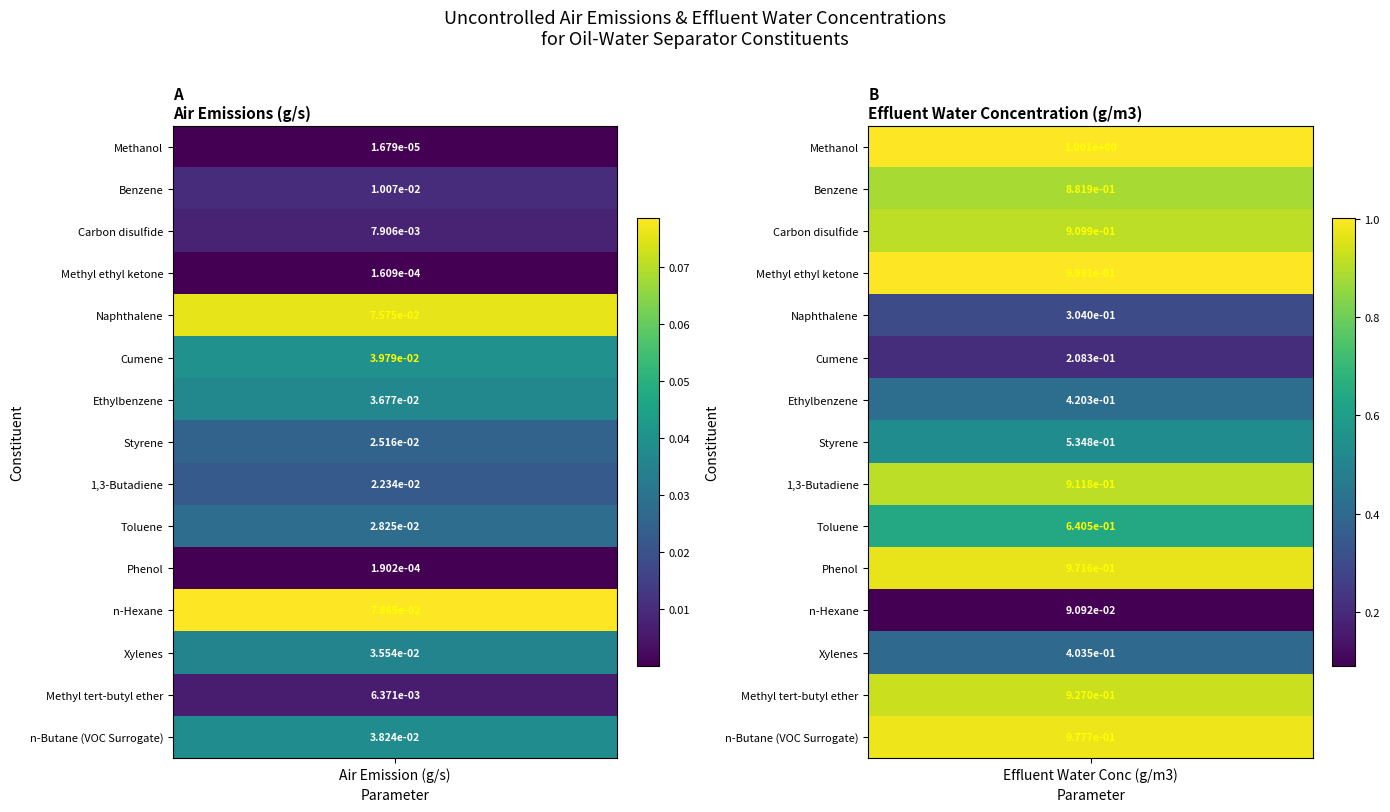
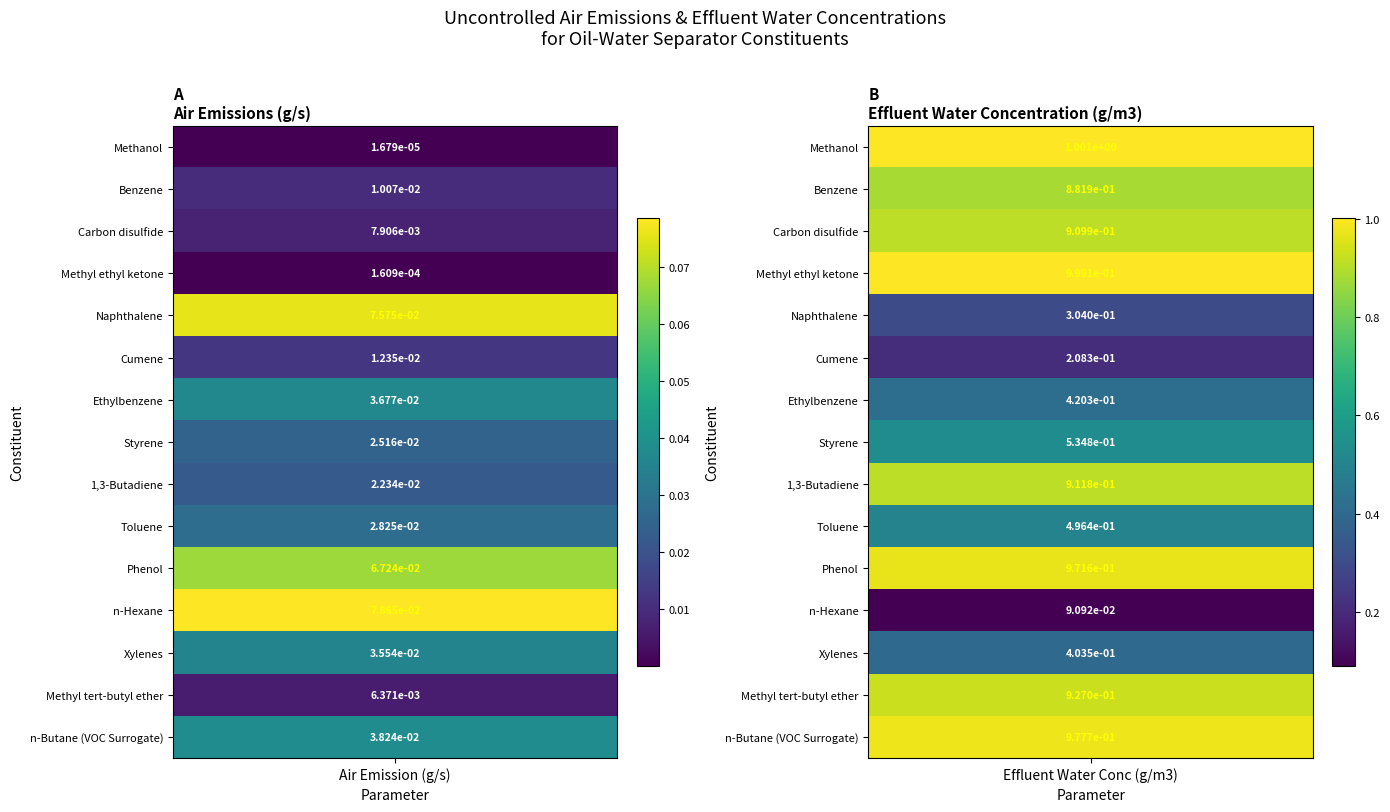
A Air Emissions (g/s), Cumene, Air Emission (g/s): 3.979e-02 -> 1.235e-02
A Air Emissions (g/s), Phenol, Air Emission (g/s): 1.902e-04 -> 6.724e-02
B Effluent Water Concentration (g/m3), Toluene, Effluent Water Conc (g/m3): 6.405e-01 -> 4.964e-01
